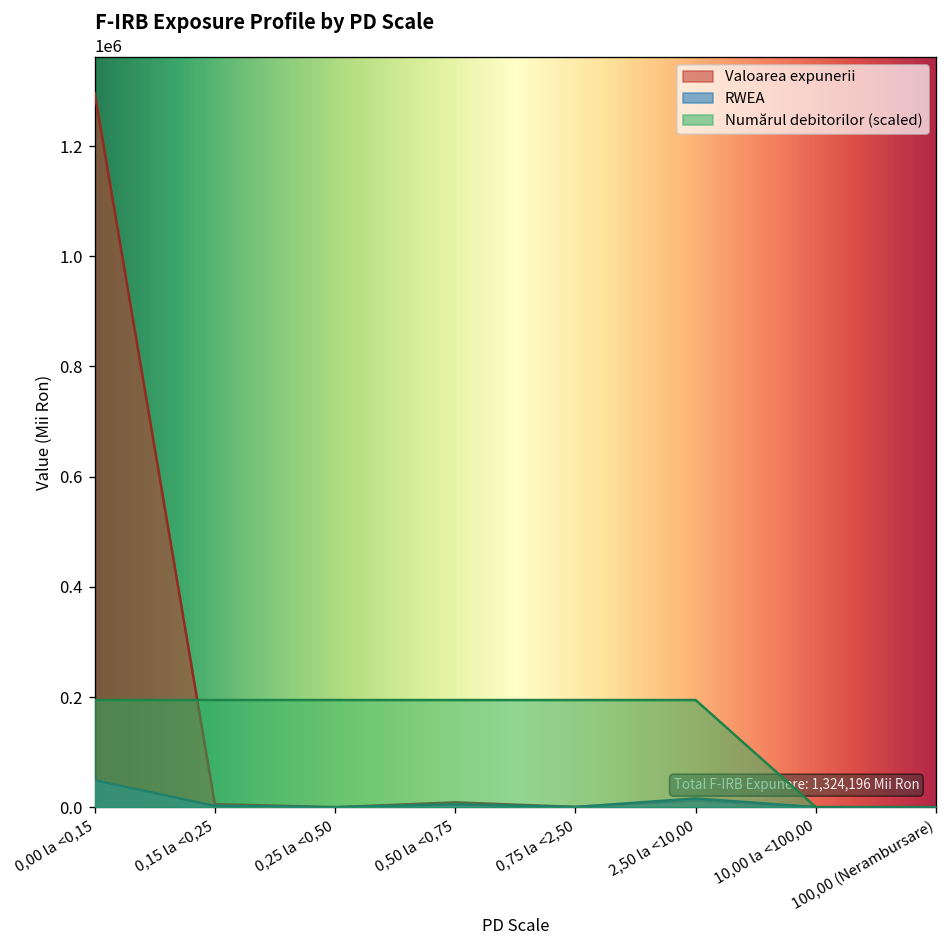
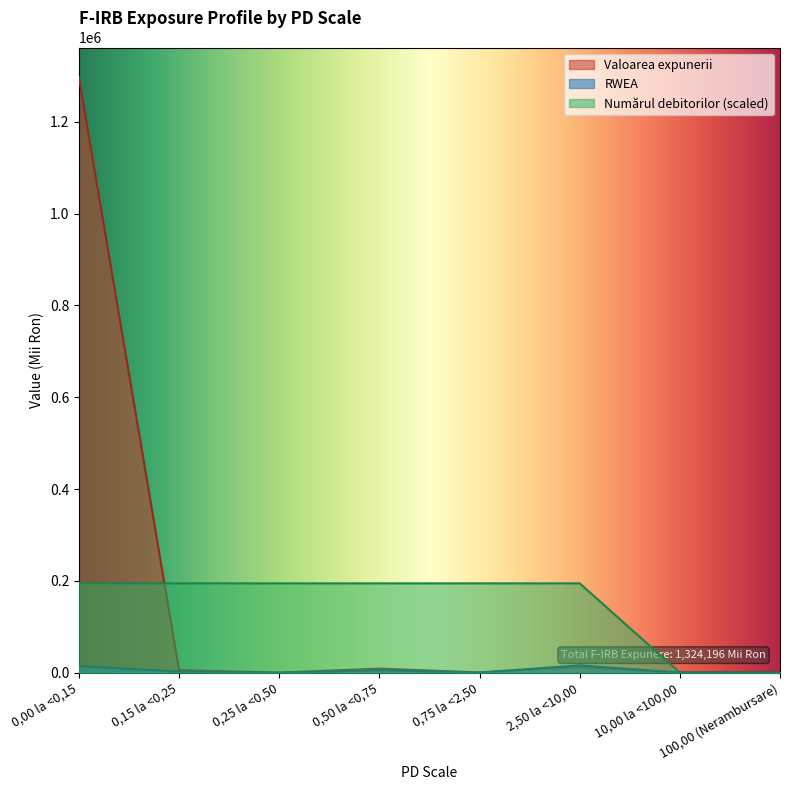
RWEA, 0,00 la <0,15: 50000 -> 10000
